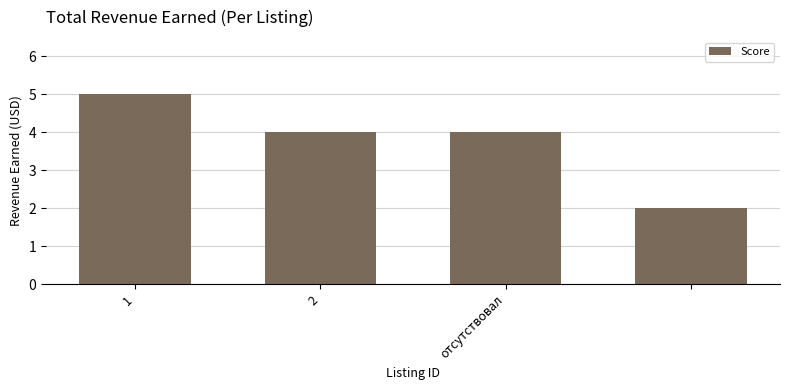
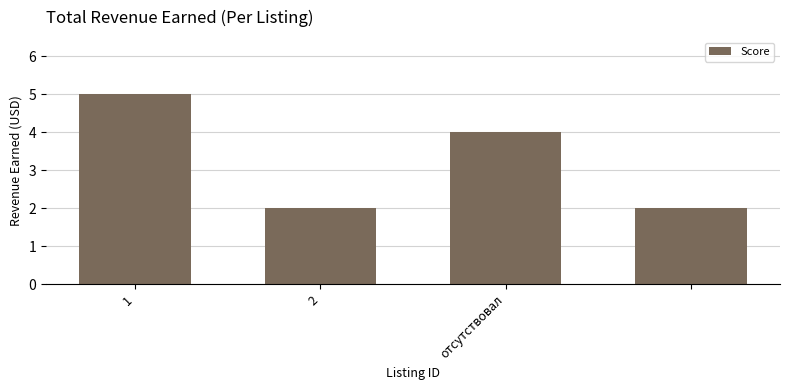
2: 4 -> 2
